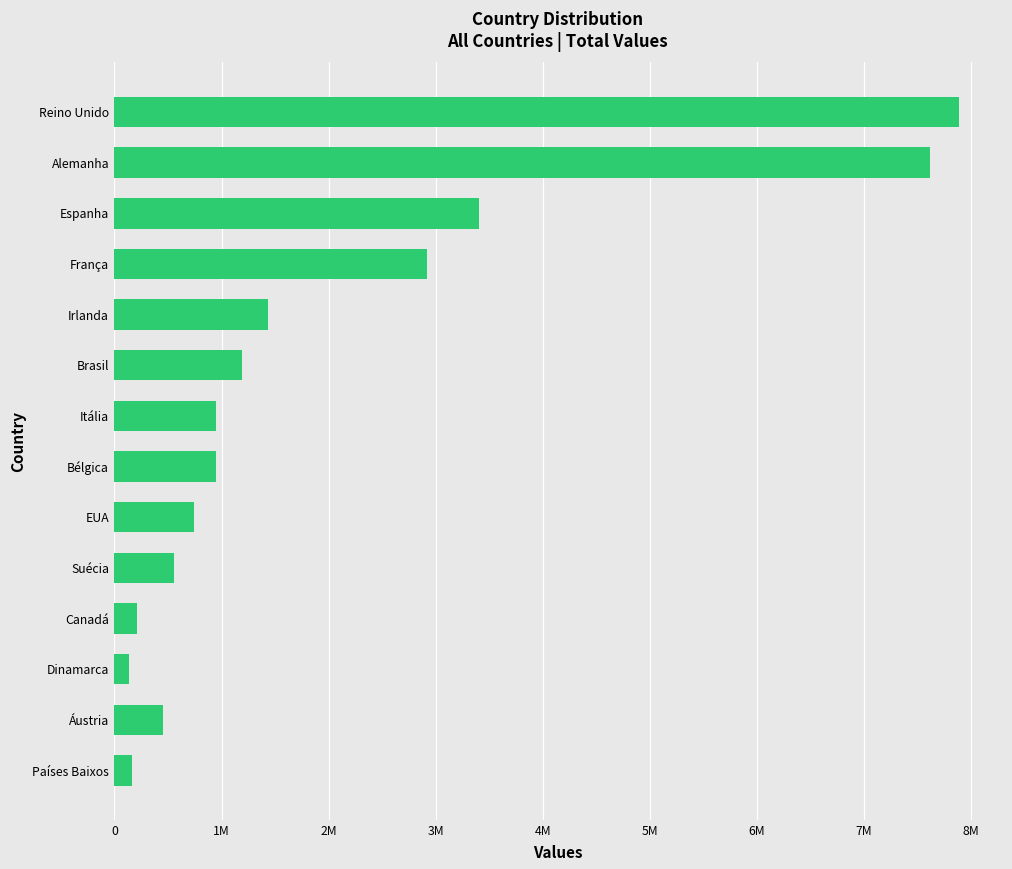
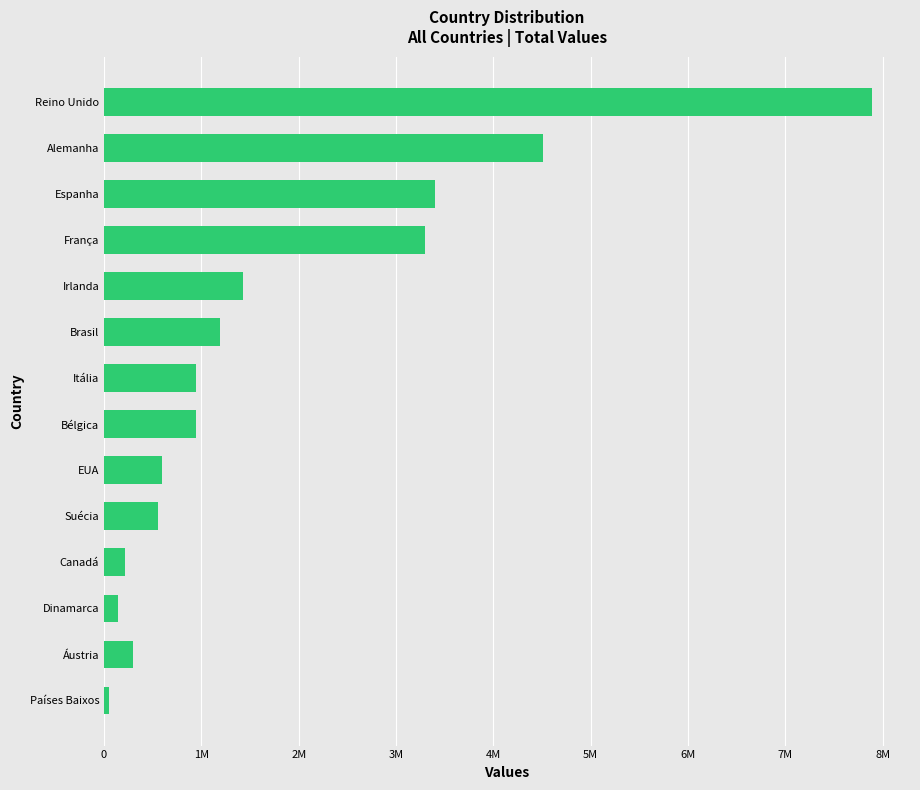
Alemanha: 7600000 -> 4500000
França: 2900000 -> 3300000
EUA: 700000 -> 600000
Áustria: 500000 -> 300000
Países Baixos: 200000 -> 0
